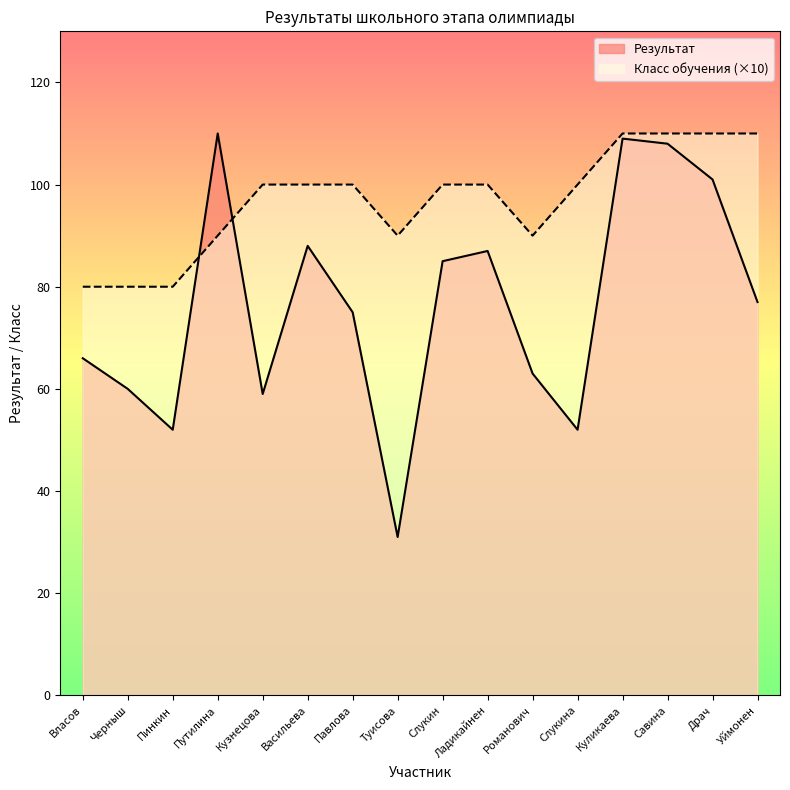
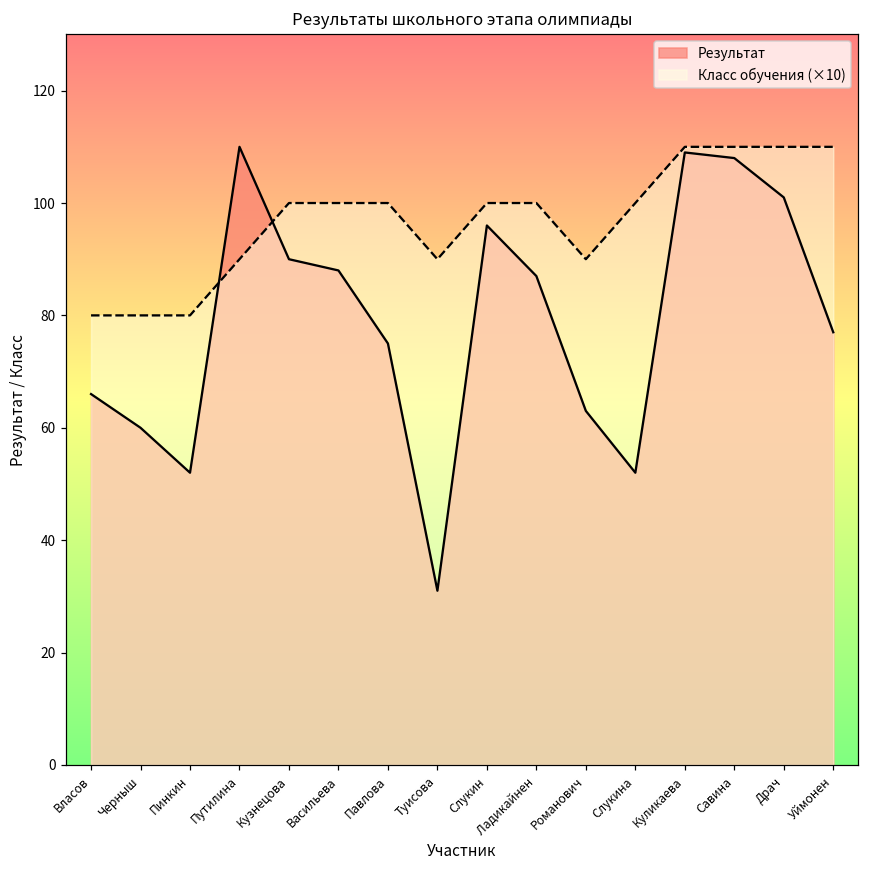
Результат, Кузнецова: 59 -> 90
Результат, Слукин: 85 -> 96
